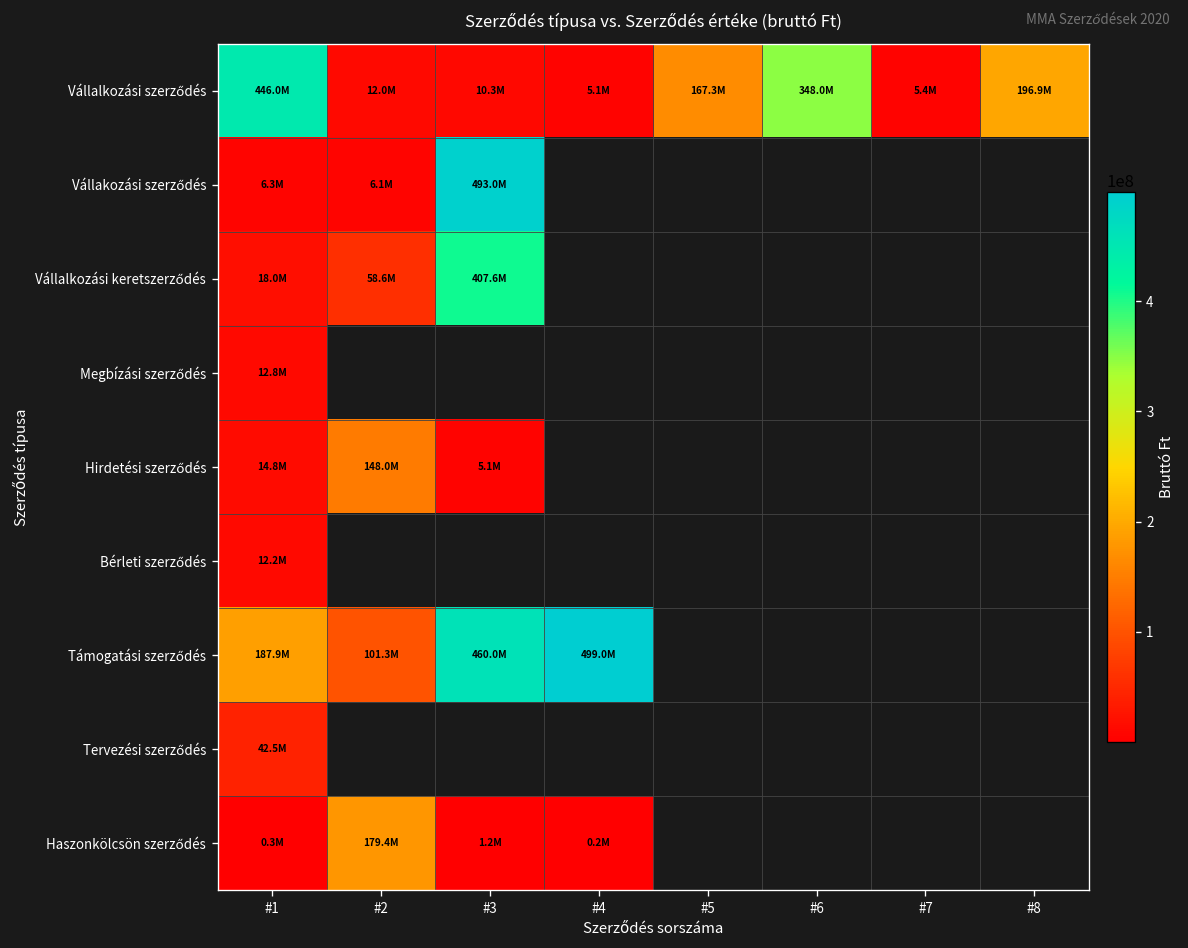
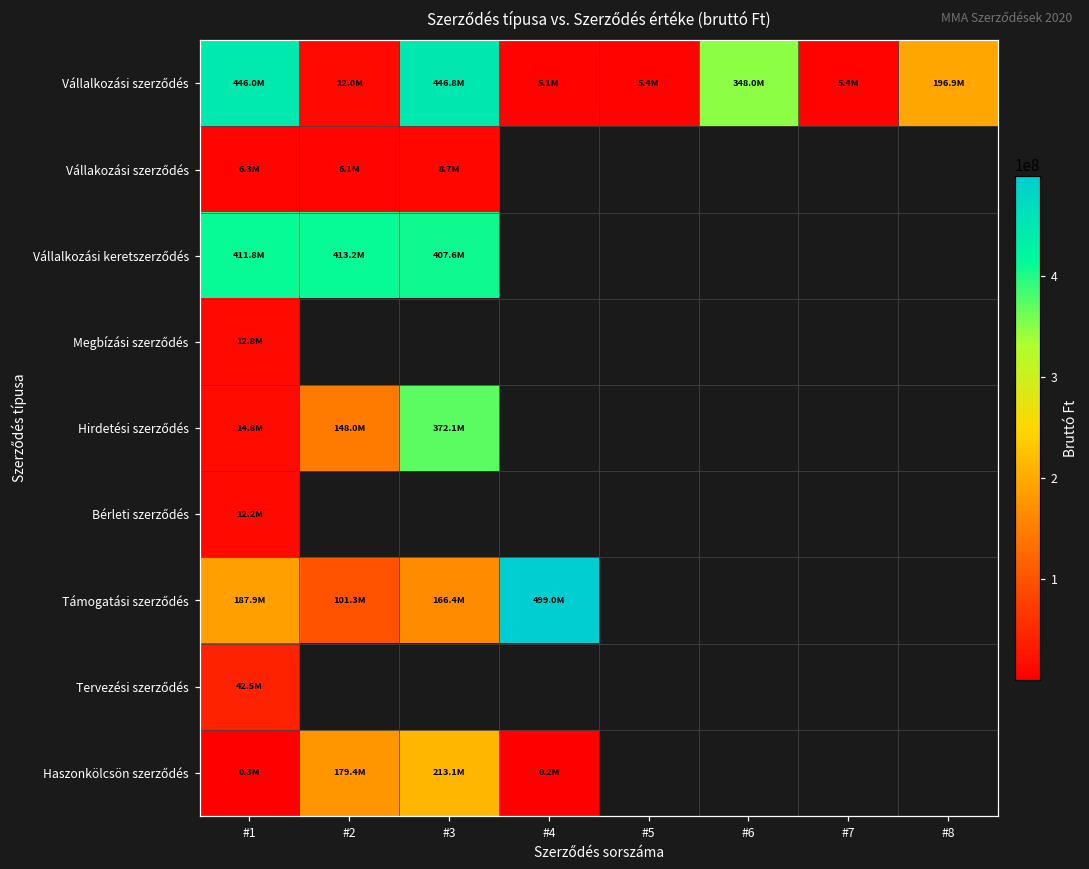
Vállalkozási szerződés, #3: 10.3M -> 446.8M
Vállalkozási szerződés, #5: 167.3M -> 5.4M
Vállakozási szerződés, #3: 493.0M -> 8.7M
Vállalkozási keretszerződés, #1: 18.0M -> 411.8M
Vállalkozási keretszerződés, #2: 58.6M -> 413.2M
Hirdetési szerződés, #3: 5.1M -> 372.1M
Támogatási szerződés, #3: 460.0M -> 166.4M
Haszonkölcsön szerződés, #3: 1.2M -> 213.1M
